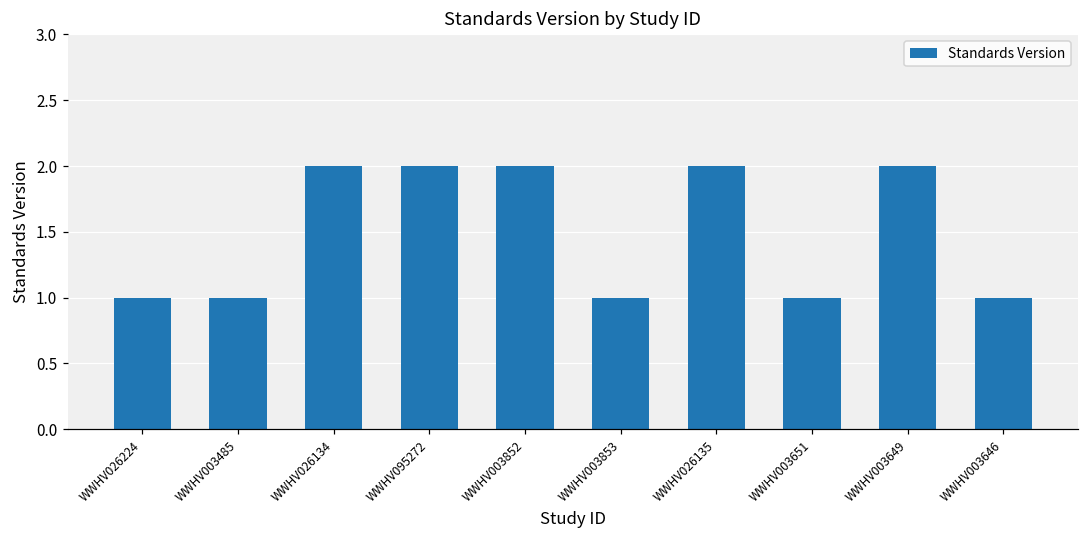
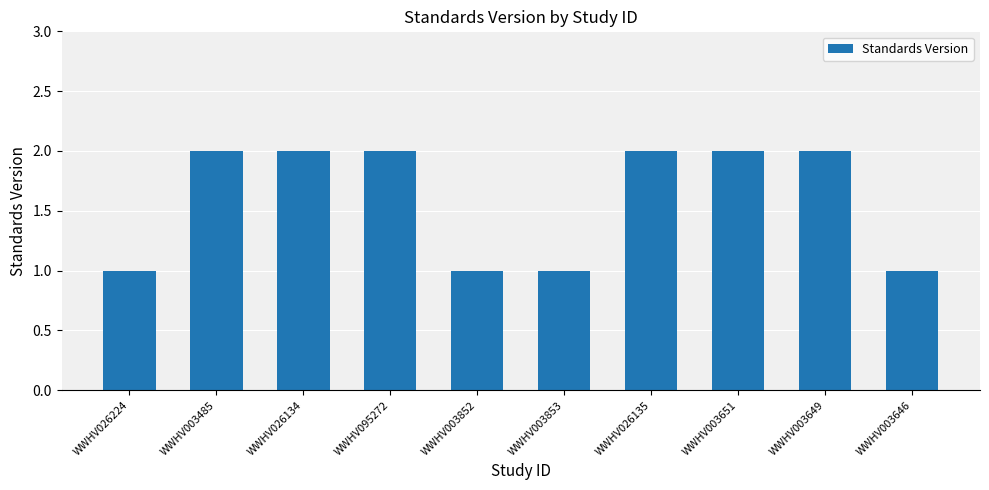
WWHV003485: 1 -> 2
WWHV003852: 2 -> 1
WWHV003651: 1 -> 2
